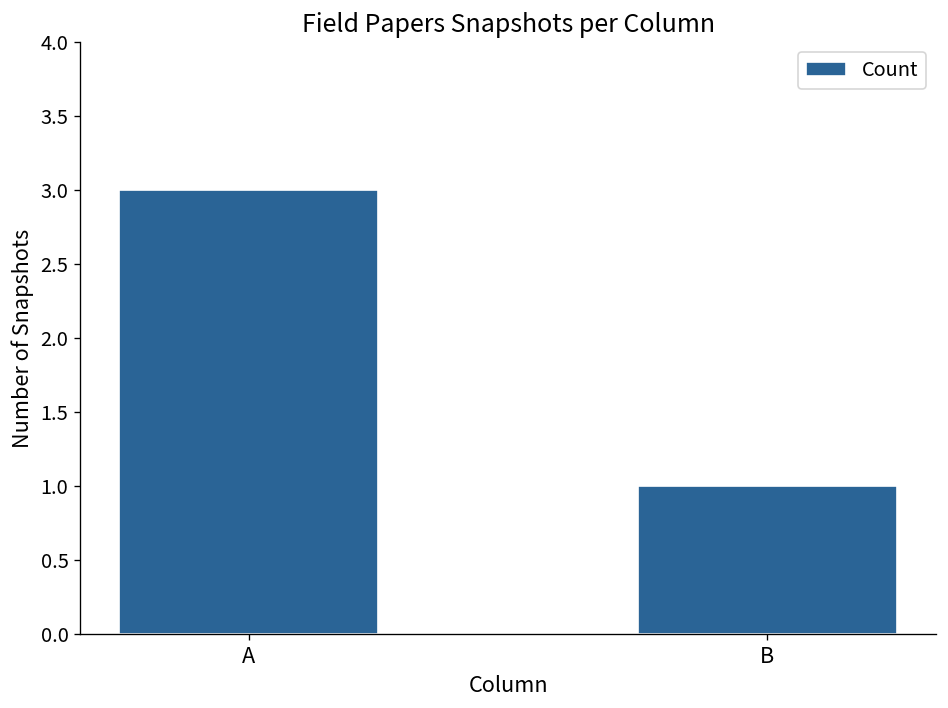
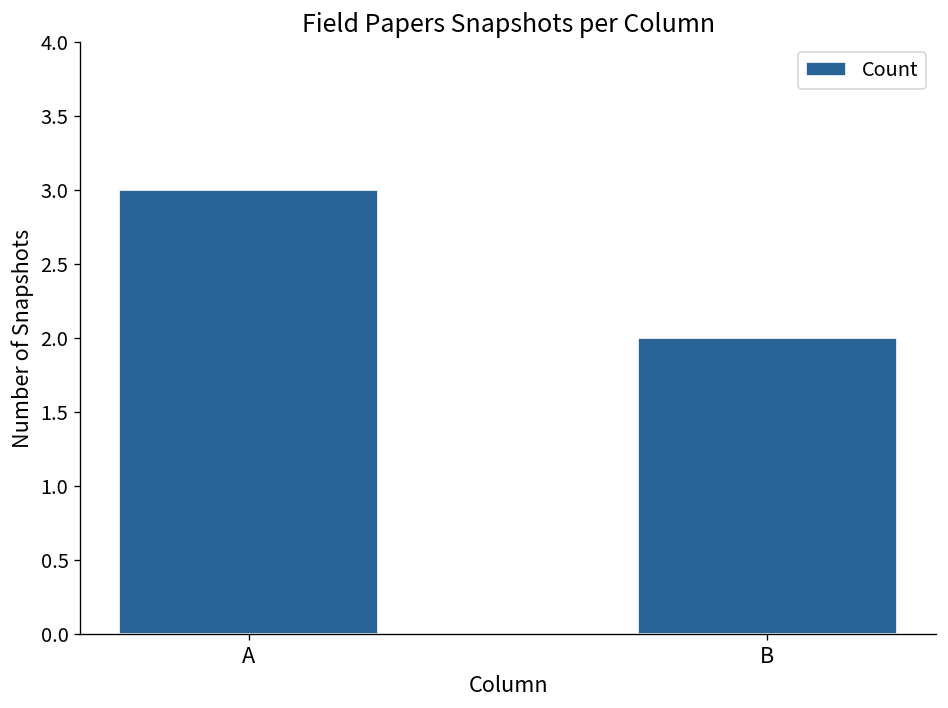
B: 1 -> 2
